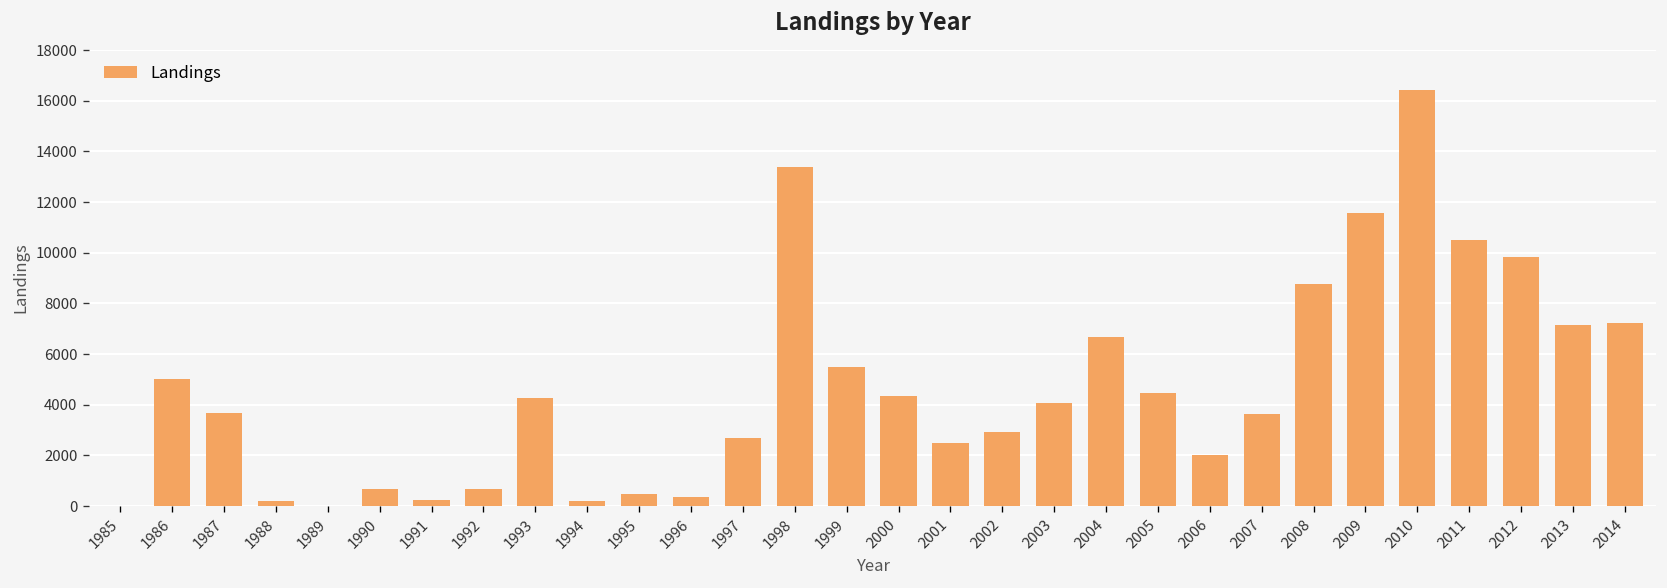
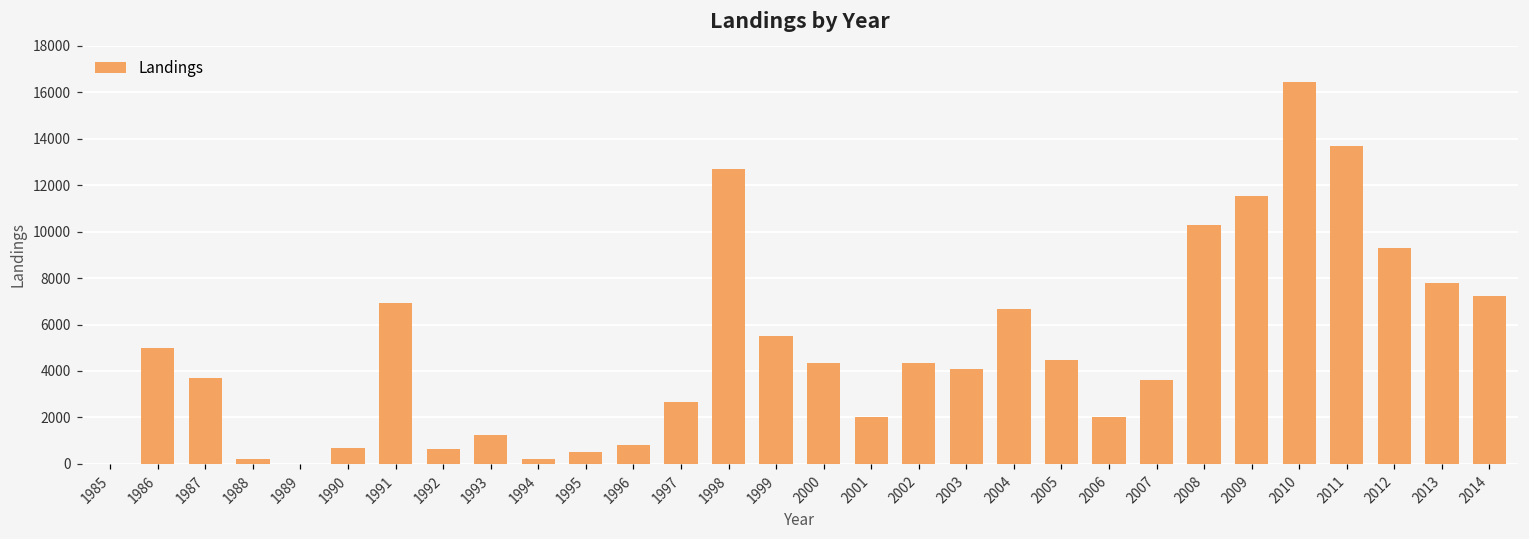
1991: 200 -> 6900
1993: 4300 -> 1300
1996: 400 -> 800
1998: 13400 -> 12700
2001: 2500 -> 2000
2002: 2900 -> 4400
2008: 8800 -> 10300
2011: 10500 -> 13700
2012: 9800 -> 9300
2013: 7200 -> 7800
